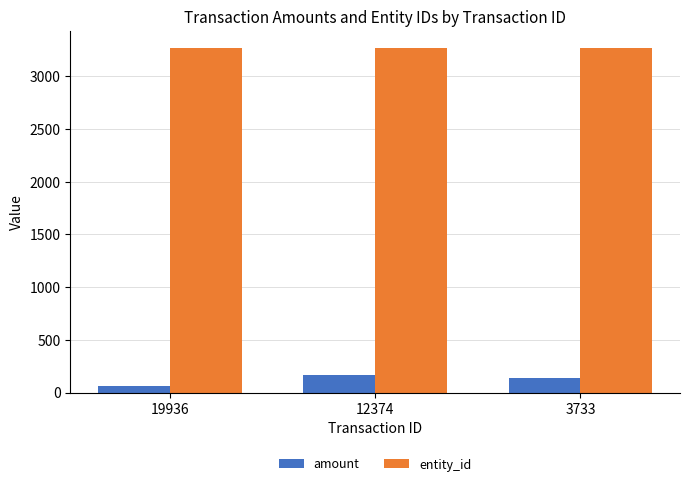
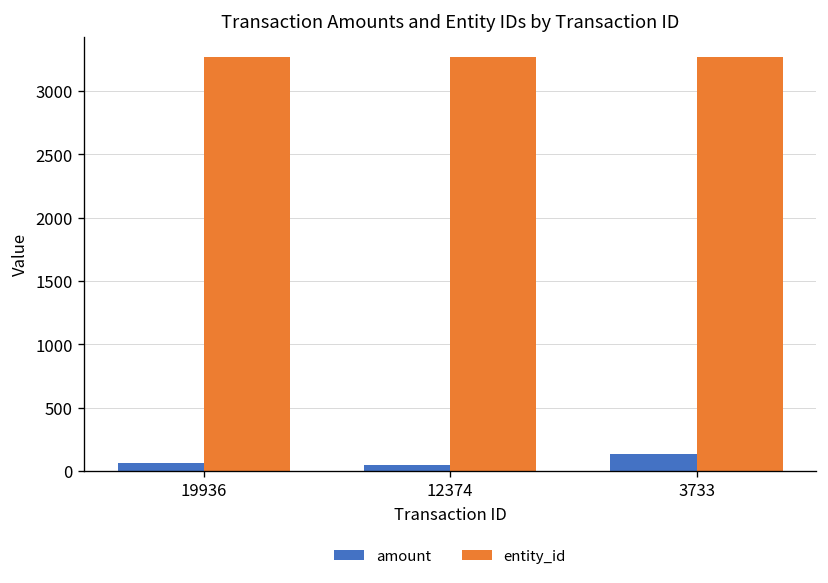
amount, 12374: 160 -> 50
